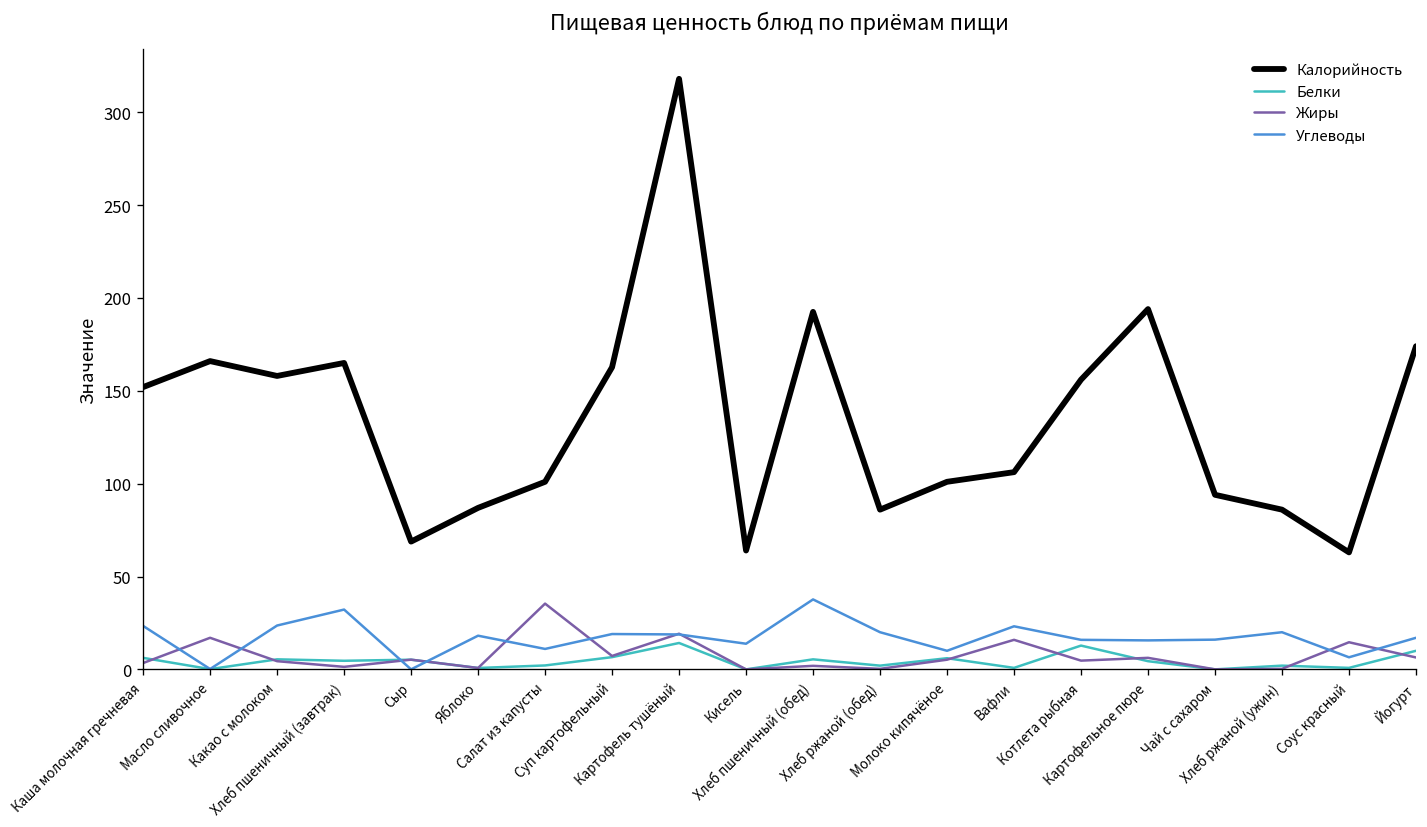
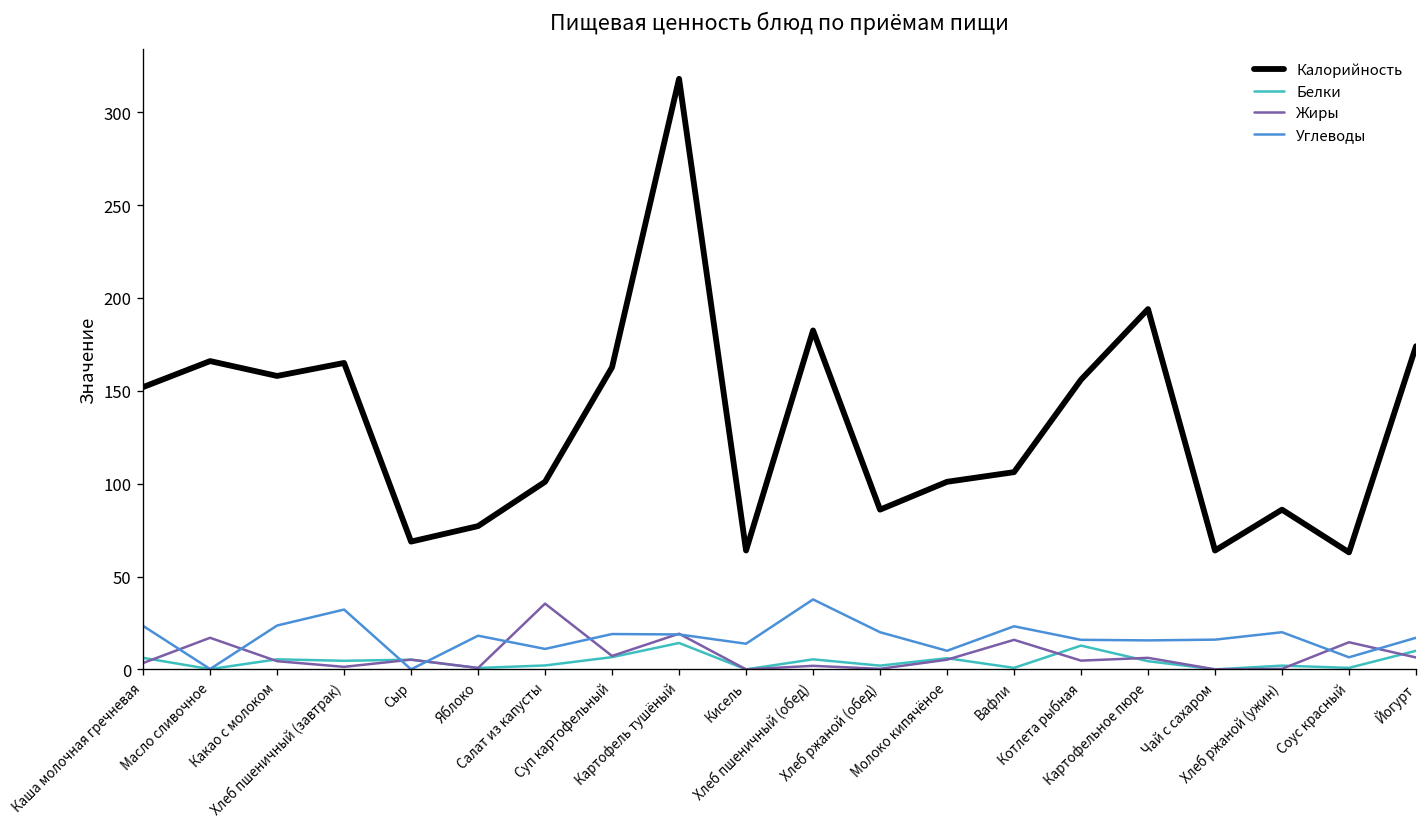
Калорийность, Яблоко: 87 -> 77
Калорийность, Хлеб пшеничный (обед): 193 -> 183
Калорийность, Чай с сахаром: 94 -> 64
